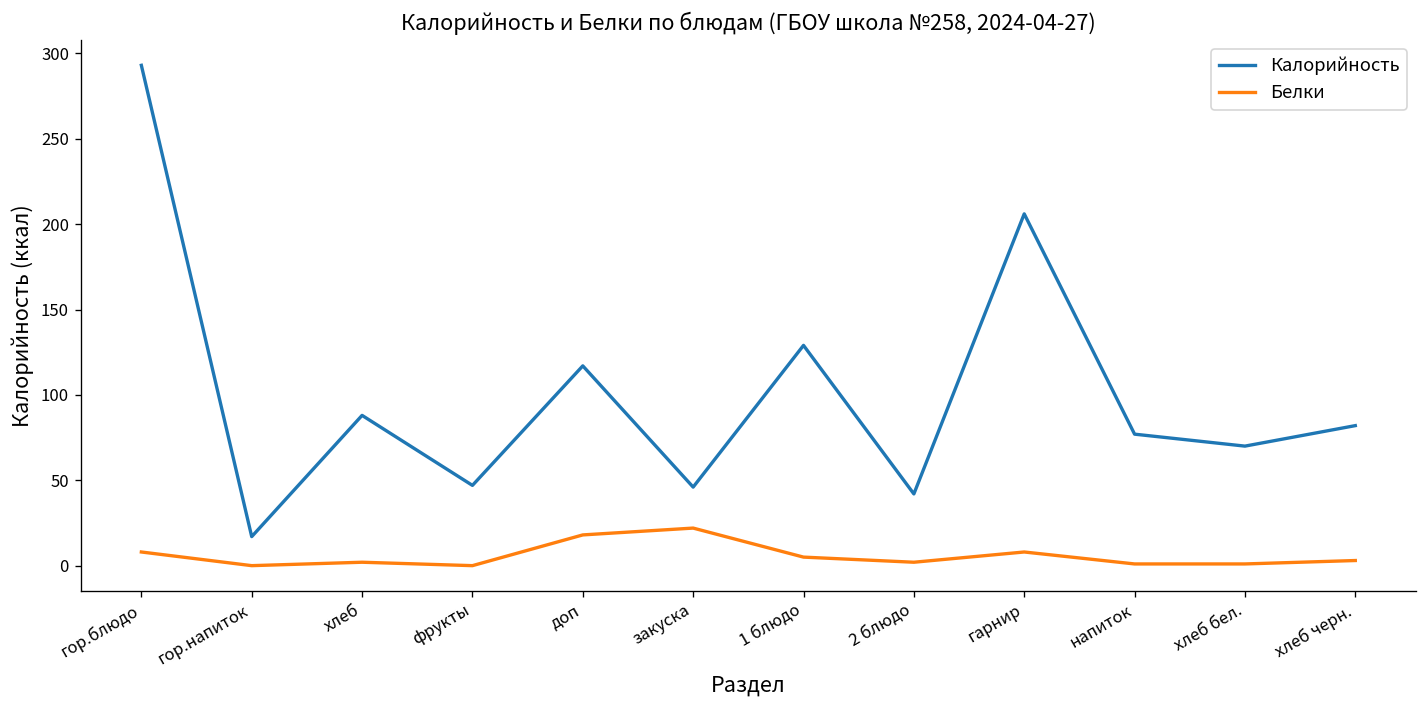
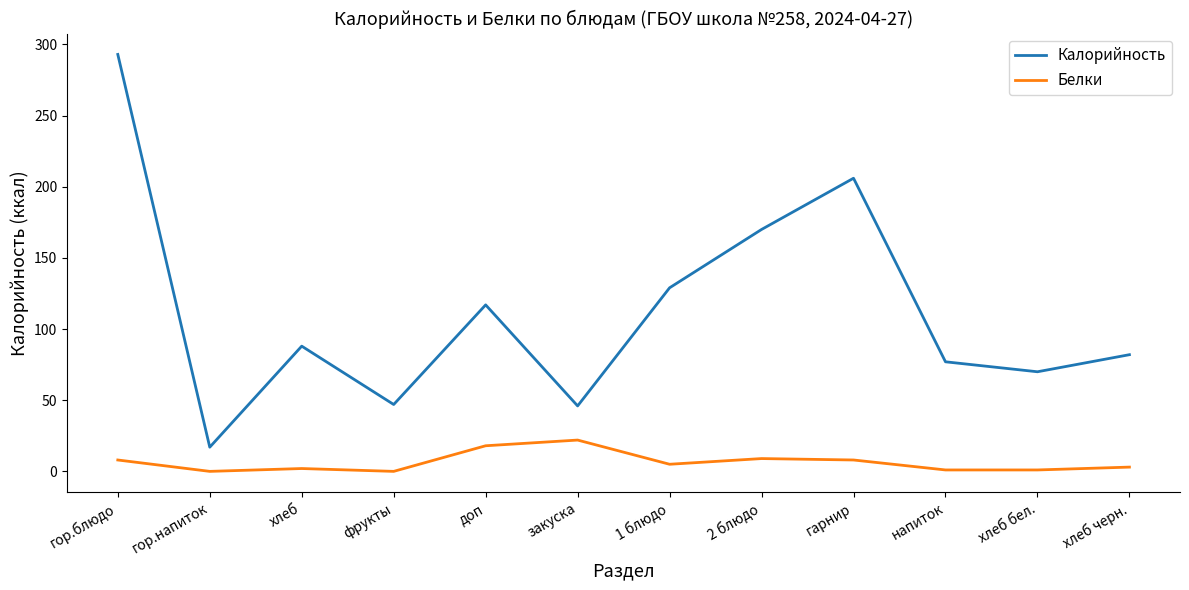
Калорийность, 2 блюдо: 42 -> 170
Белки, 2 блюдо: 2 -> 9
